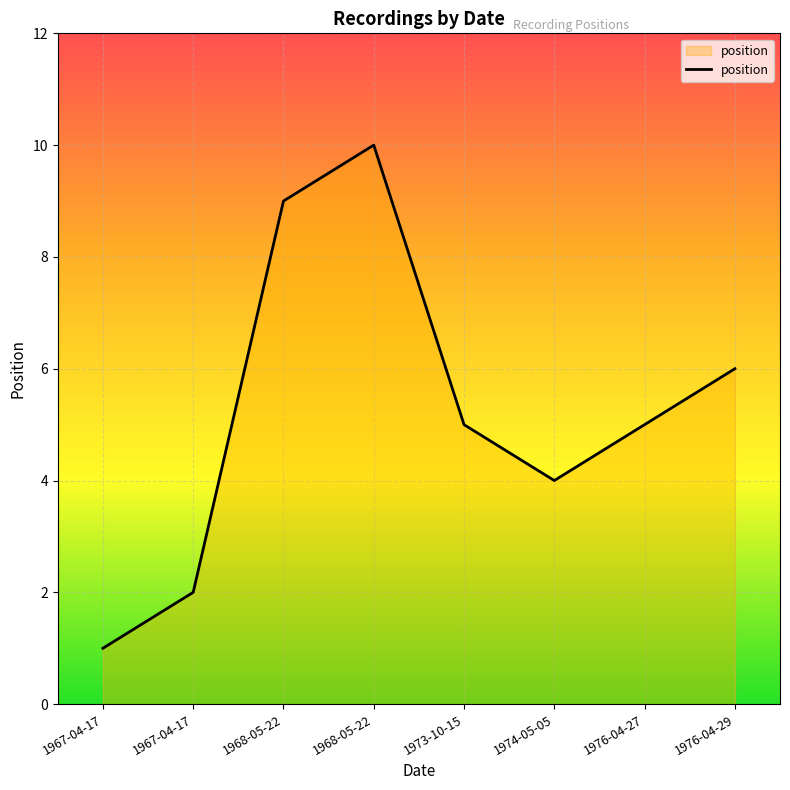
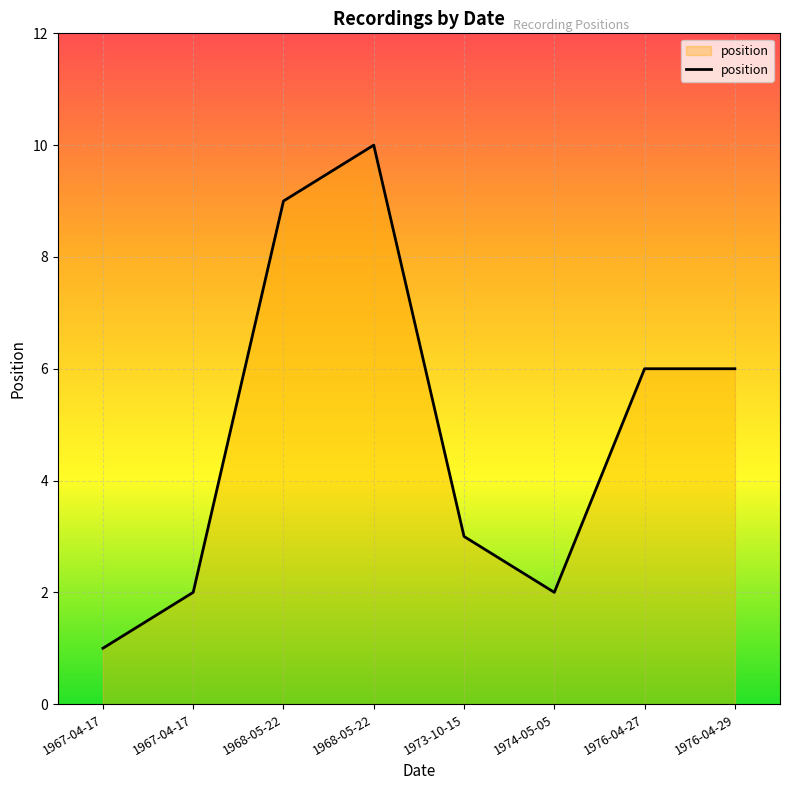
1973-10-15: 5 -> 3
1974-05-05: 4 -> 2
1976-04-27: 5 -> 6
